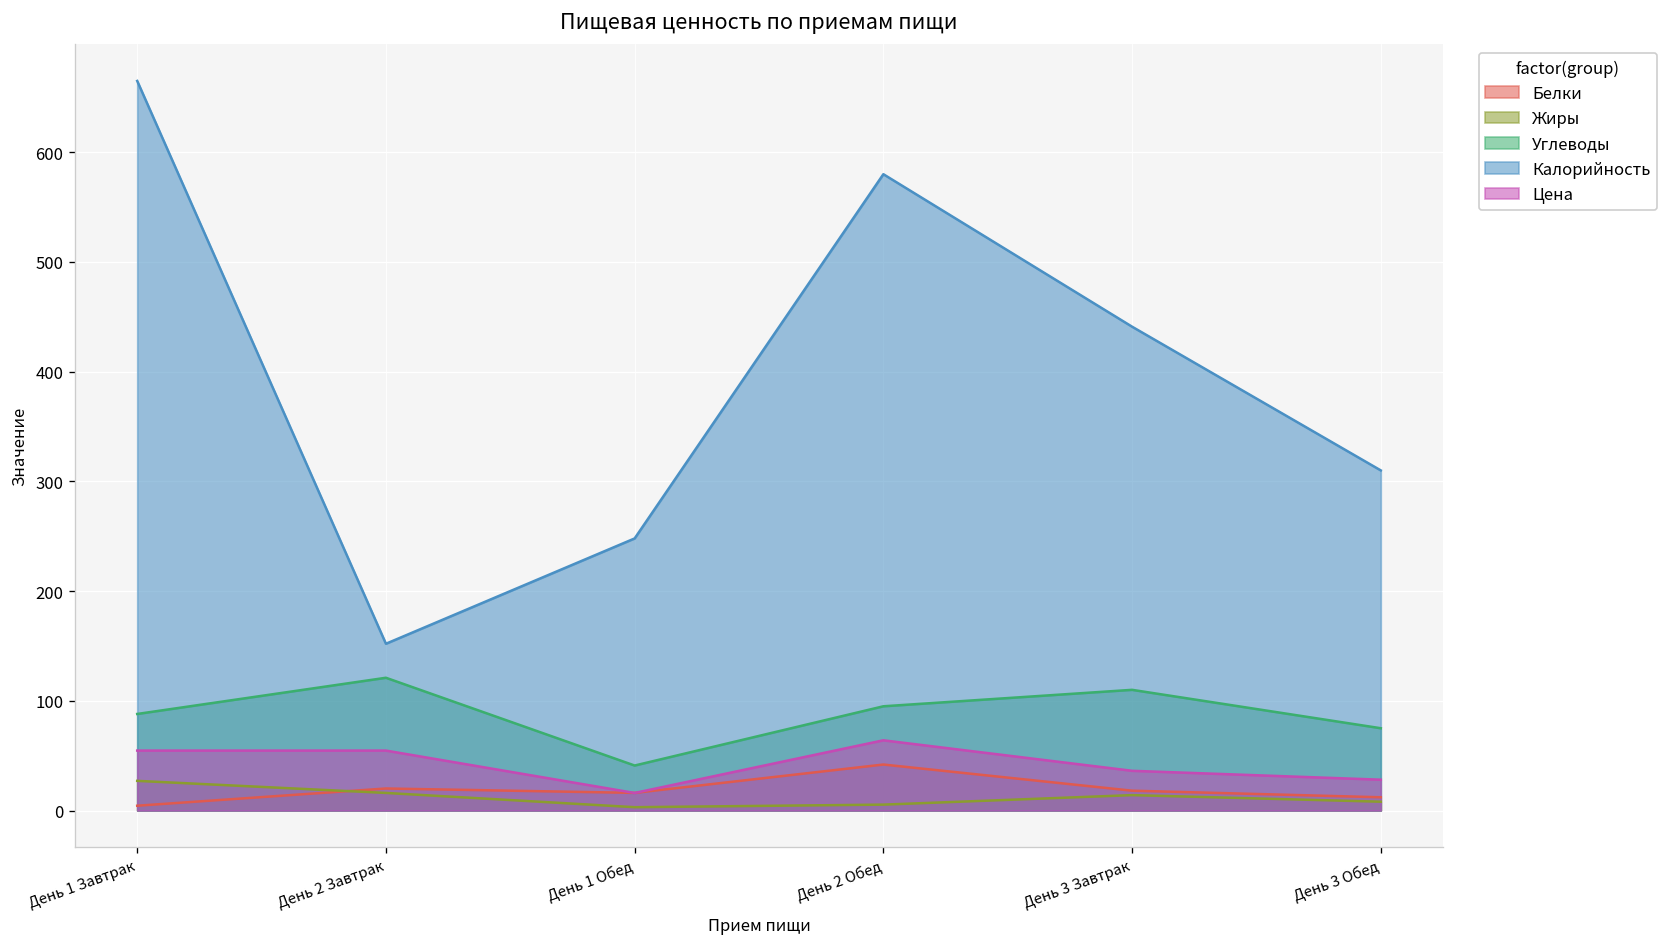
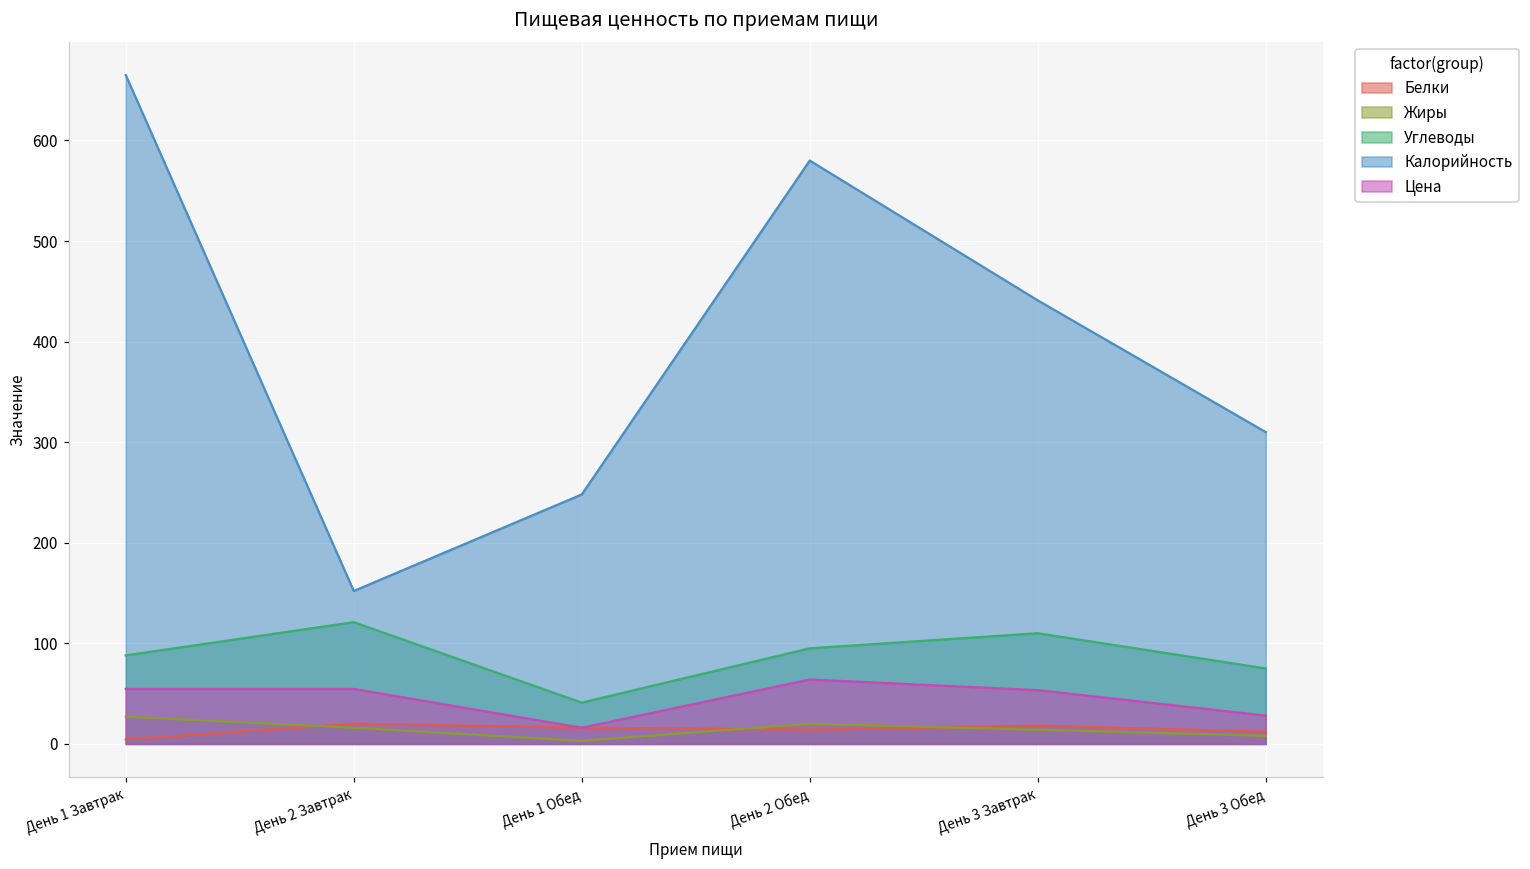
Белки, День 2 Обед: 40 -> 10
Жиры, День 2 Обед: 10 -> 20
Цена, День 3 Завтрак: 40 -> 50
